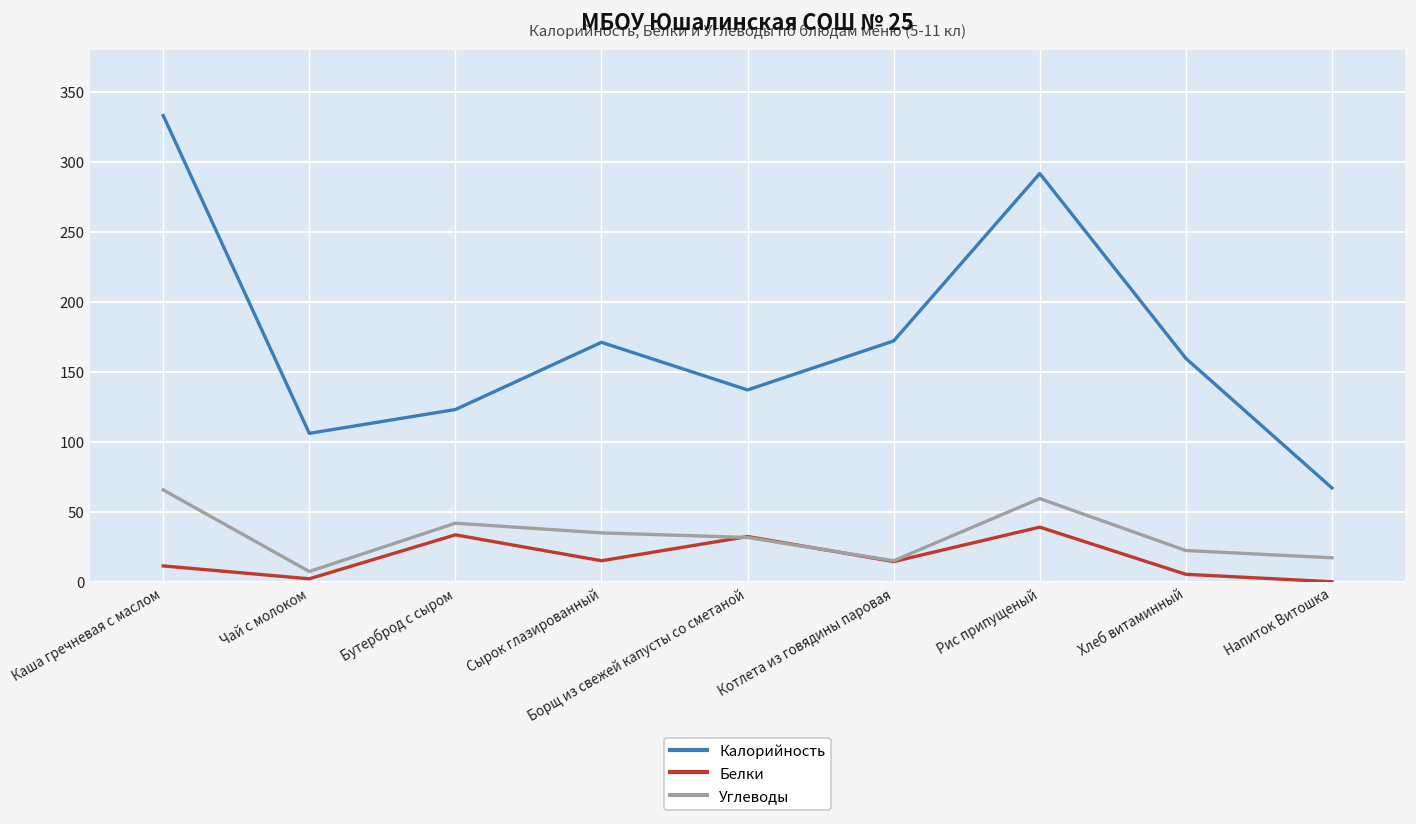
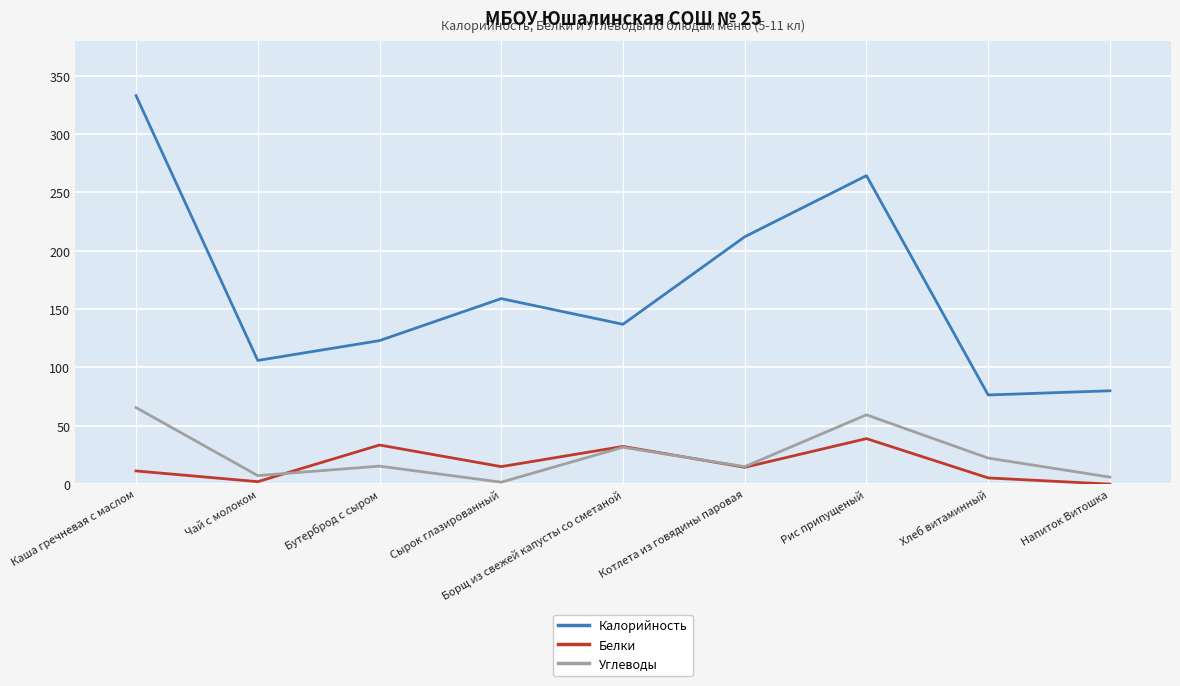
Углеводы, Бутерброд с сыром: 42 -> 15
Калорийность, Сырок глазированный: 171 -> 159
Углеводы, Сырок глазированный: 35 -> 2
Калорийность, Котлета из говядины паровая: 172 -> 212
Калорийность, Рис припущеный: 292 -> 264
Калорийность, Хлеб витаминный: 160 -> 76
Калорийность, Напиток Витошка: 67 -> 80
Углеводы, Напиток Витошка: 17 -> 6
